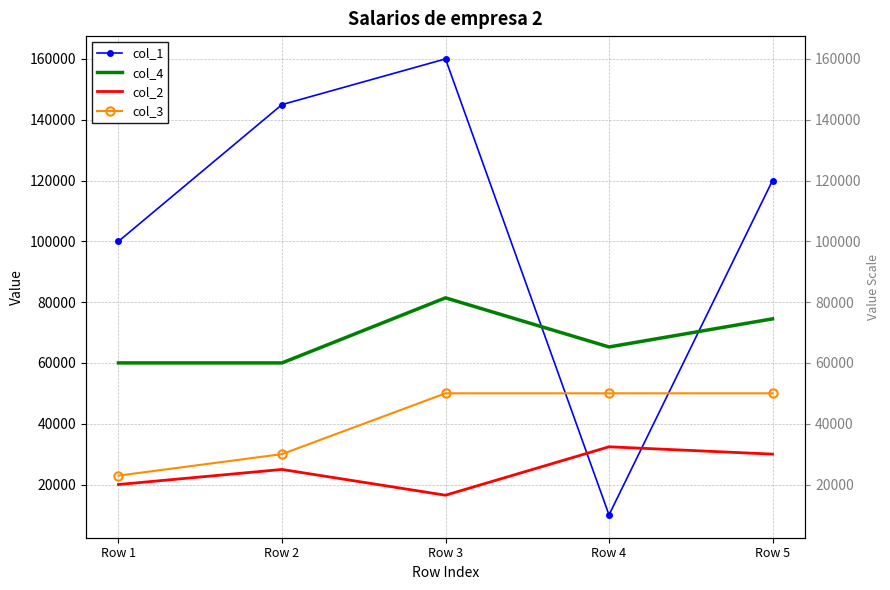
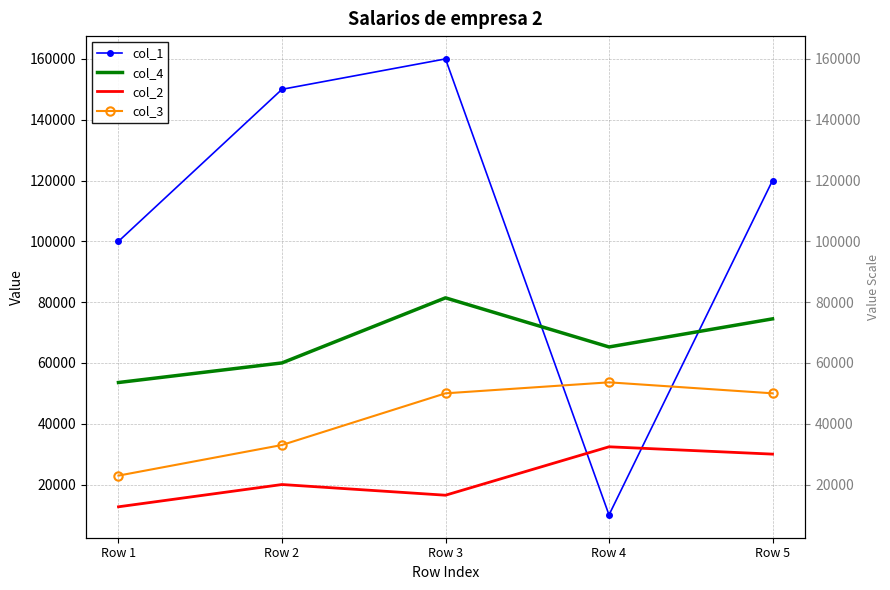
col_4, Row 1: 60000 -> 54000
col_2, Row 1: 20000 -> 13000
col_1, Row 2: 145000 -> 150000
col_2, Row 2: 25000 -> 20000
col_3, Row 2: 30000 -> 33000
col_3, Row 4: 50000 -> 54000
